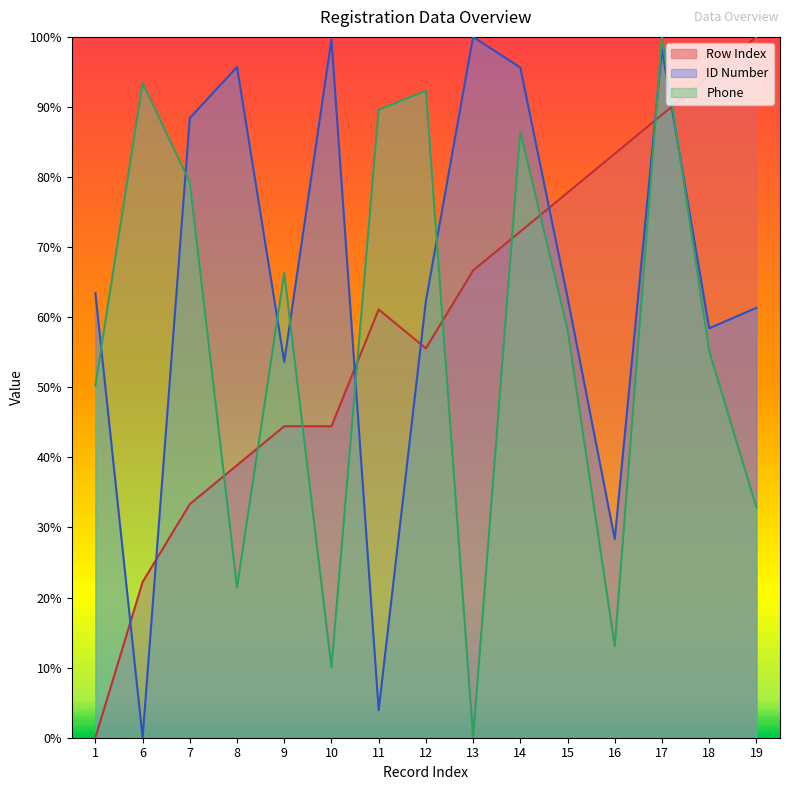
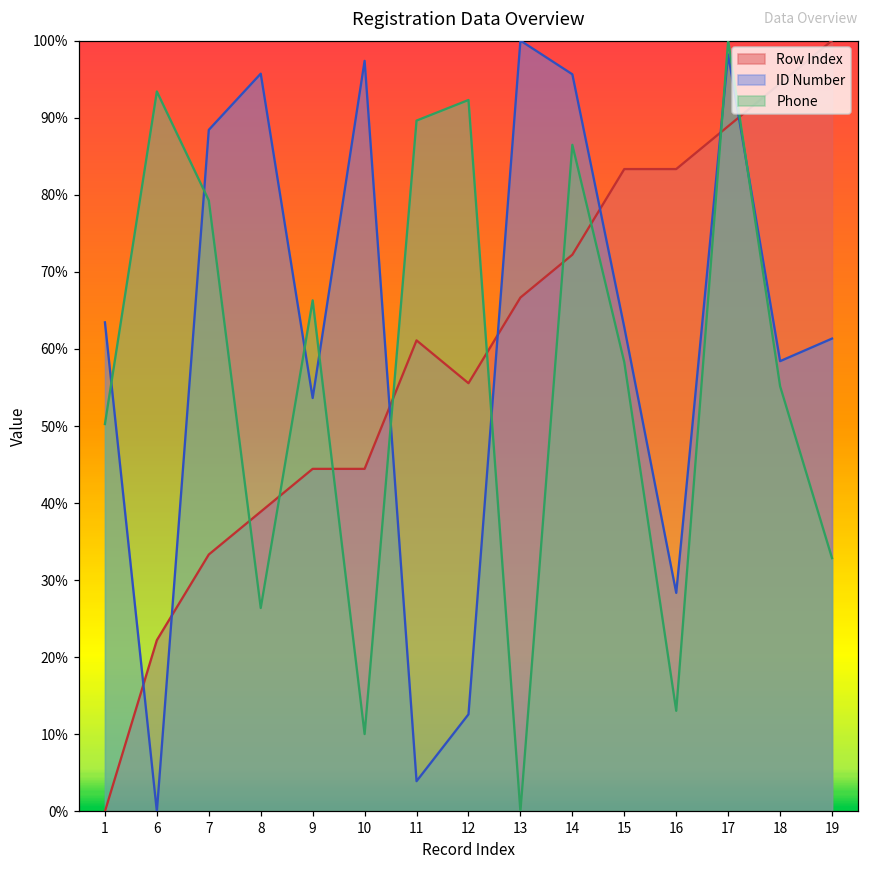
Phone, 8: 21% -> 26%
ID Number, 10: 100% -> 97%
ID Number, 12: 62% -> 13%
Row Index, 15: 78% -> 83%
